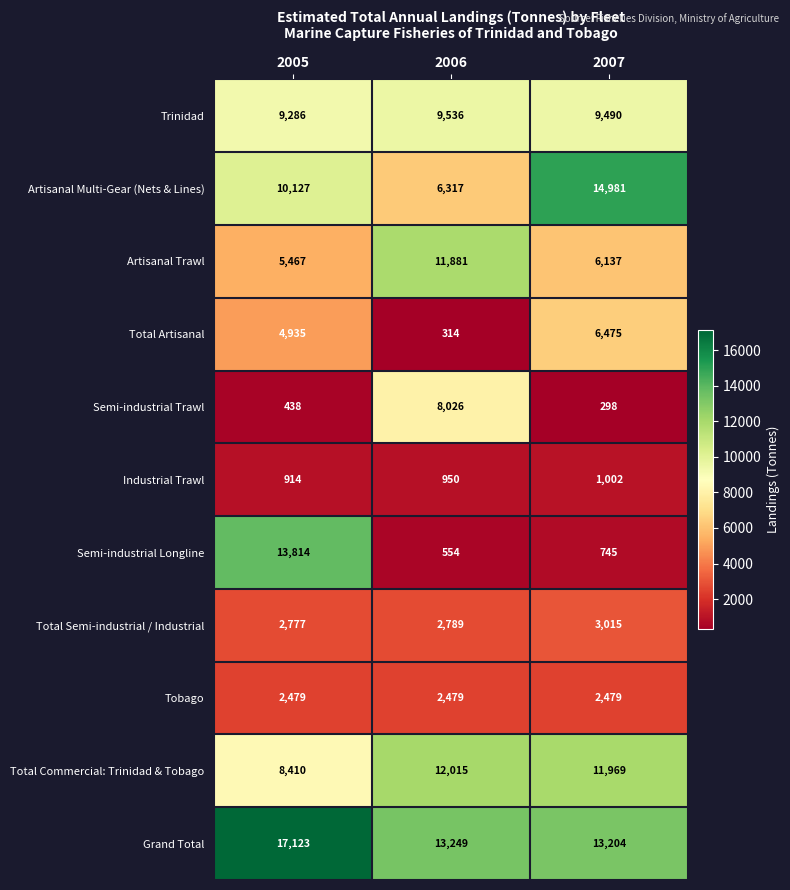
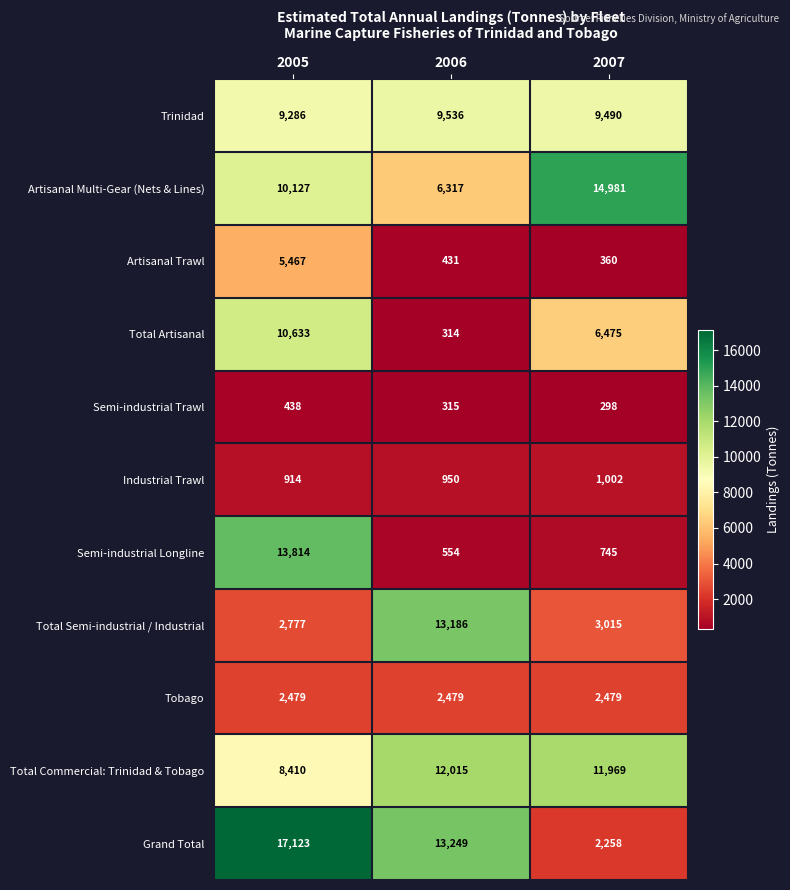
Artisanal Trawl, 2006: 11,881 -> 431
Artisanal Trawl, 2007: 6,137 -> 360
Total Artisanal, 2005: 4,935 -> 10,633
Semi-industrial Trawl, 2006: 8,026 -> 315
Total Semi-industrial / Industrial, 2006: 2,789 -> 13,186
Grand Total, 2007: 13,204 -> 2,258
